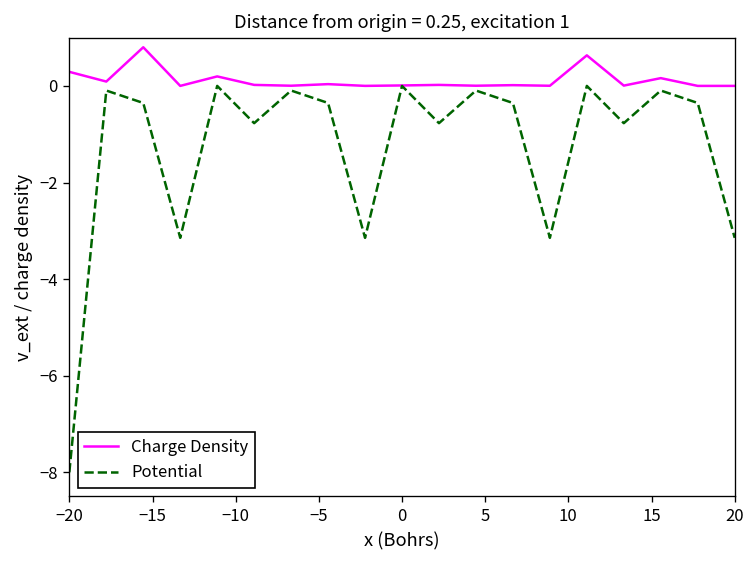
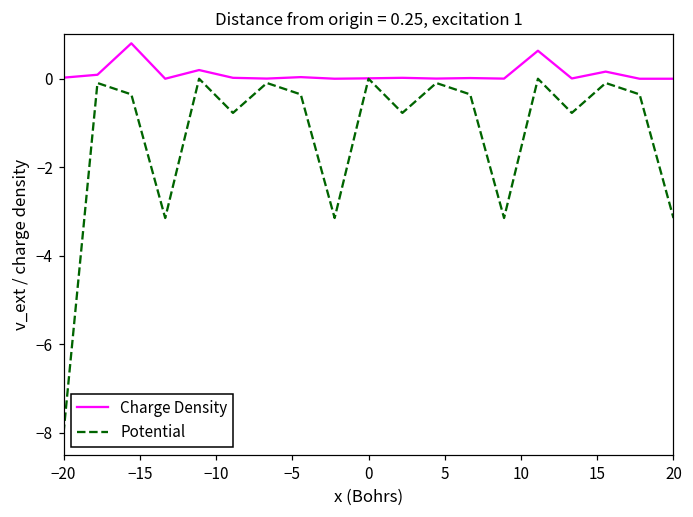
Charge Density, −20: 0.3 -> 0.0
